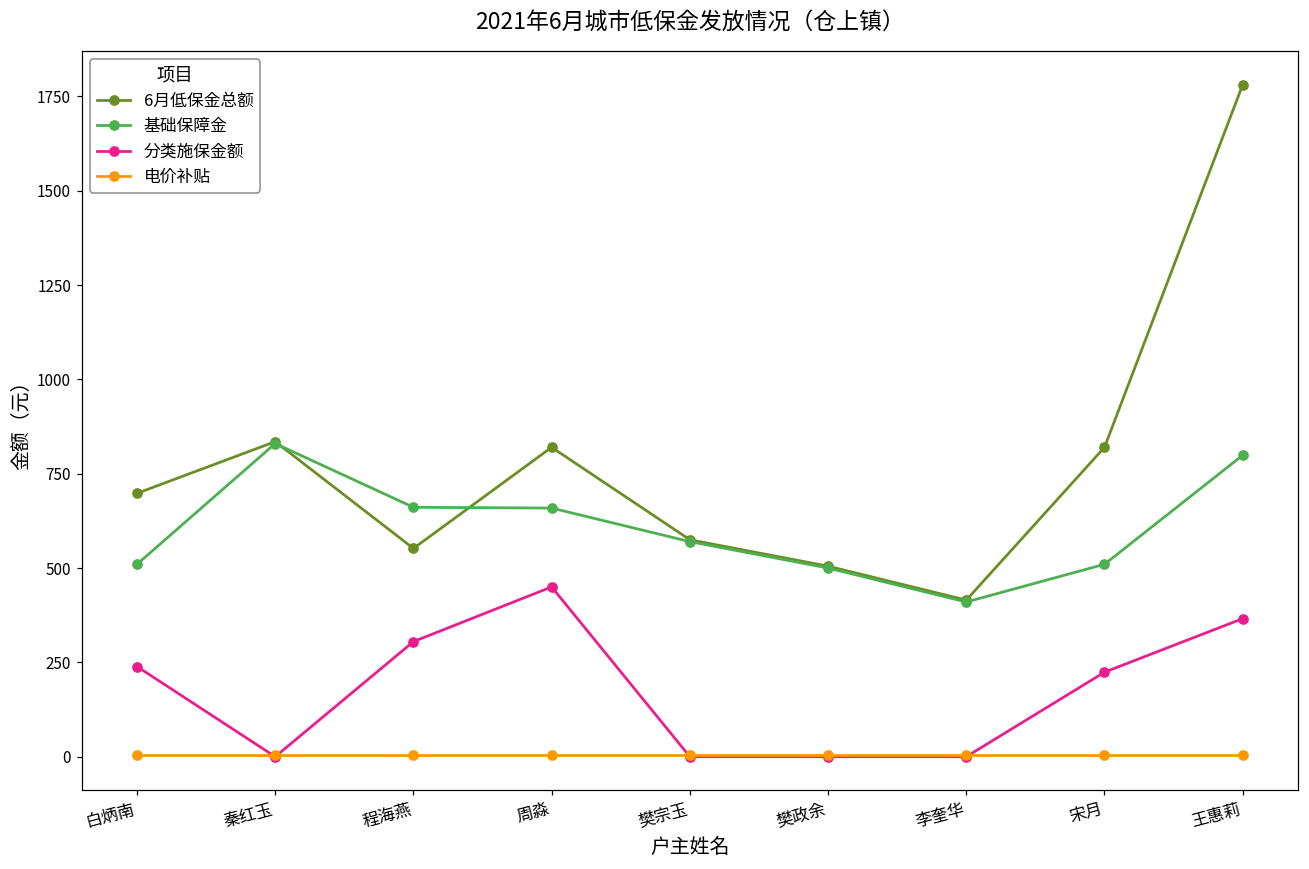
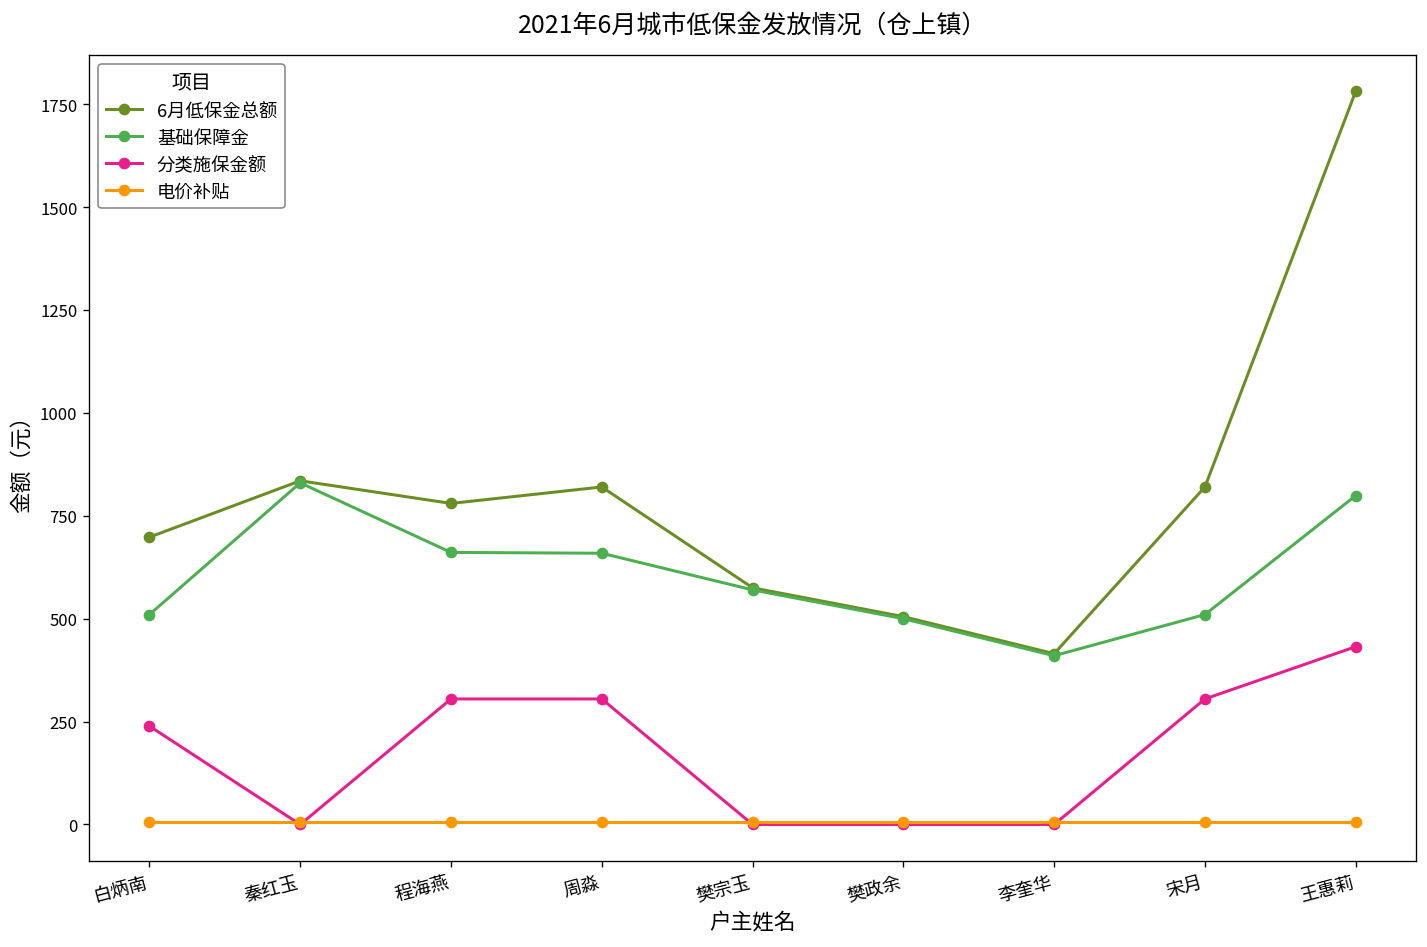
6月低保金总额, 程海燕: 550 -> 780
分类施保金额, 周淼: 450 -> 310
分类施保金额, 宋月: 220 -> 310
分类施保金额, 王惠莉: 370 -> 430
